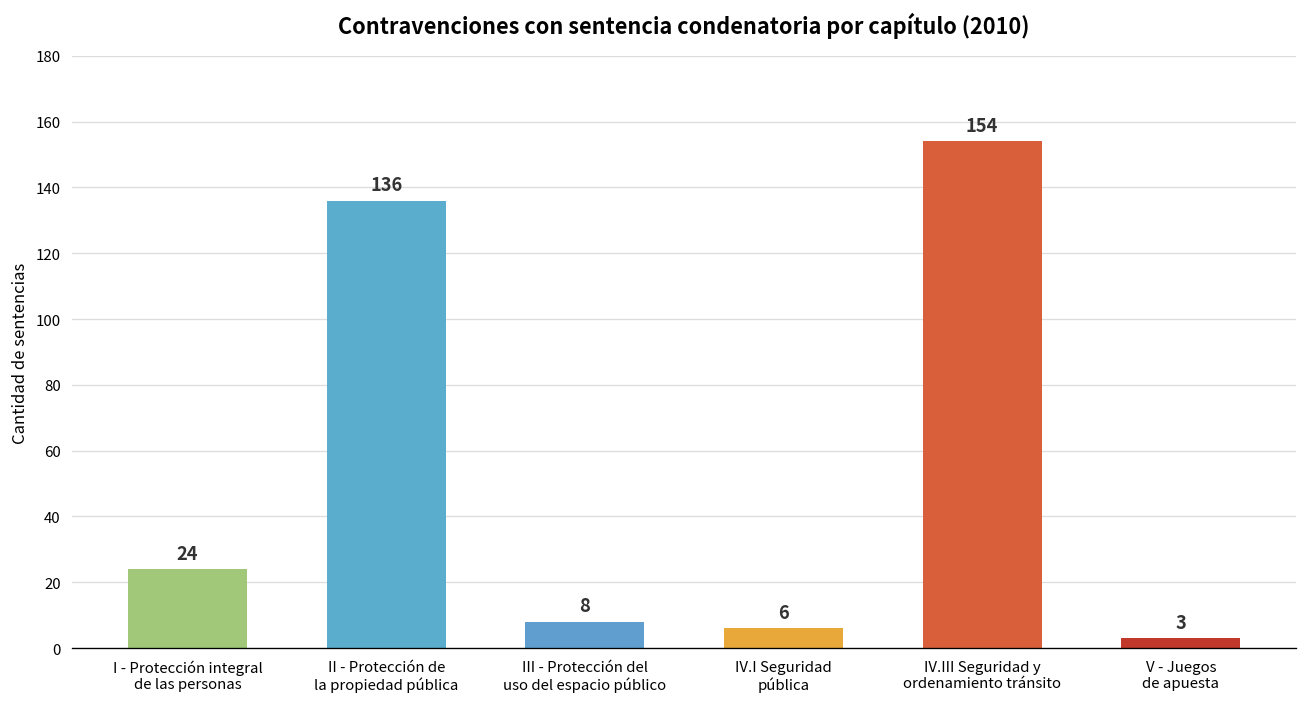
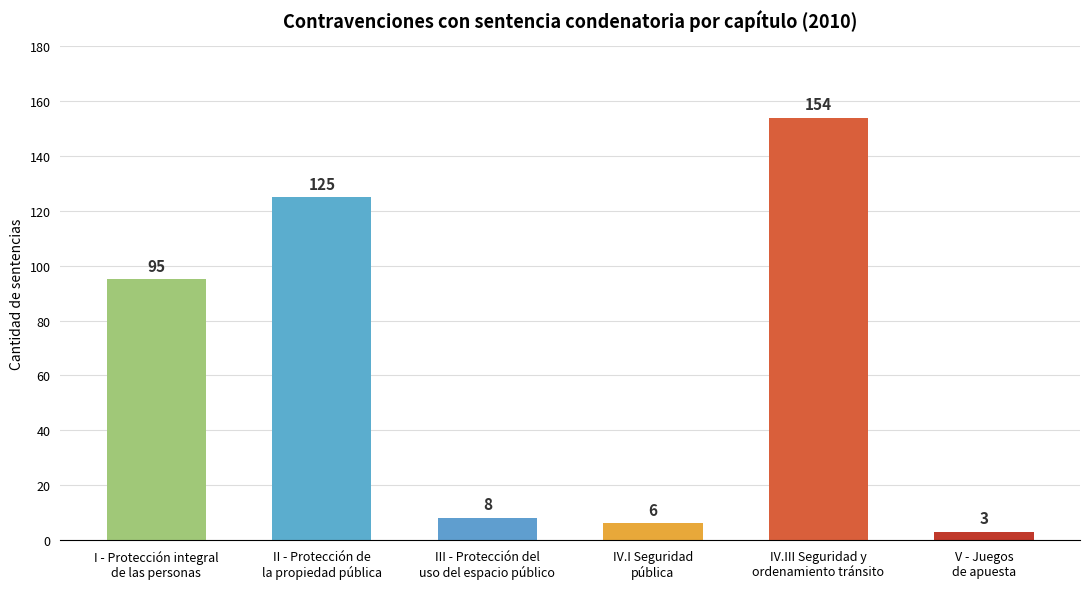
I - Protección integral de las personas: 24 -> 95
II - Protección de la propiedad pública: 136 -> 125
